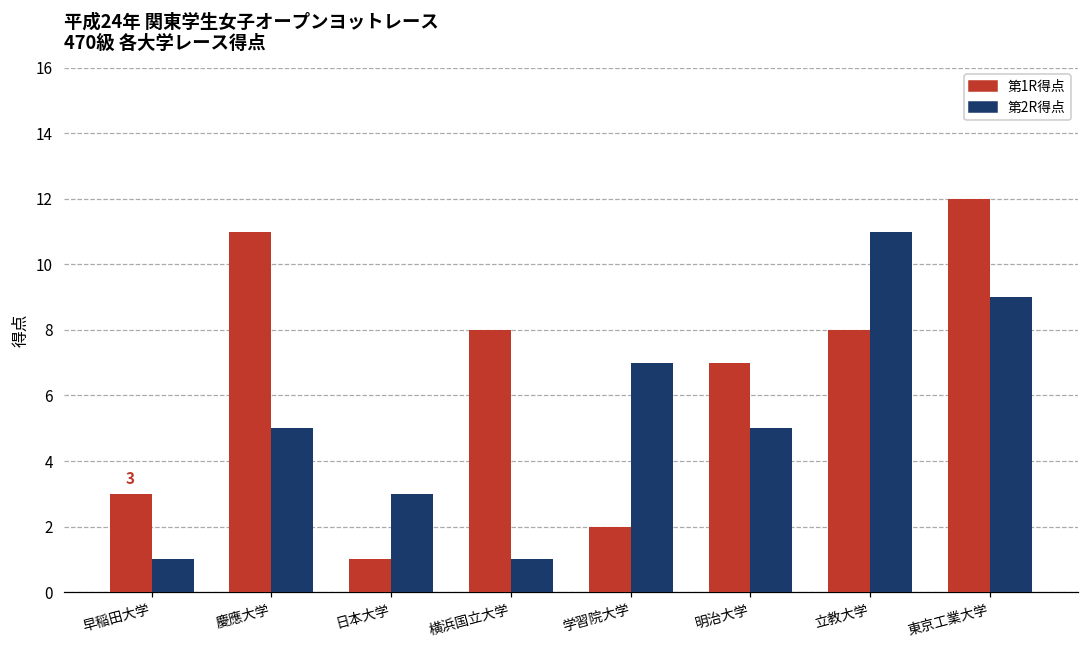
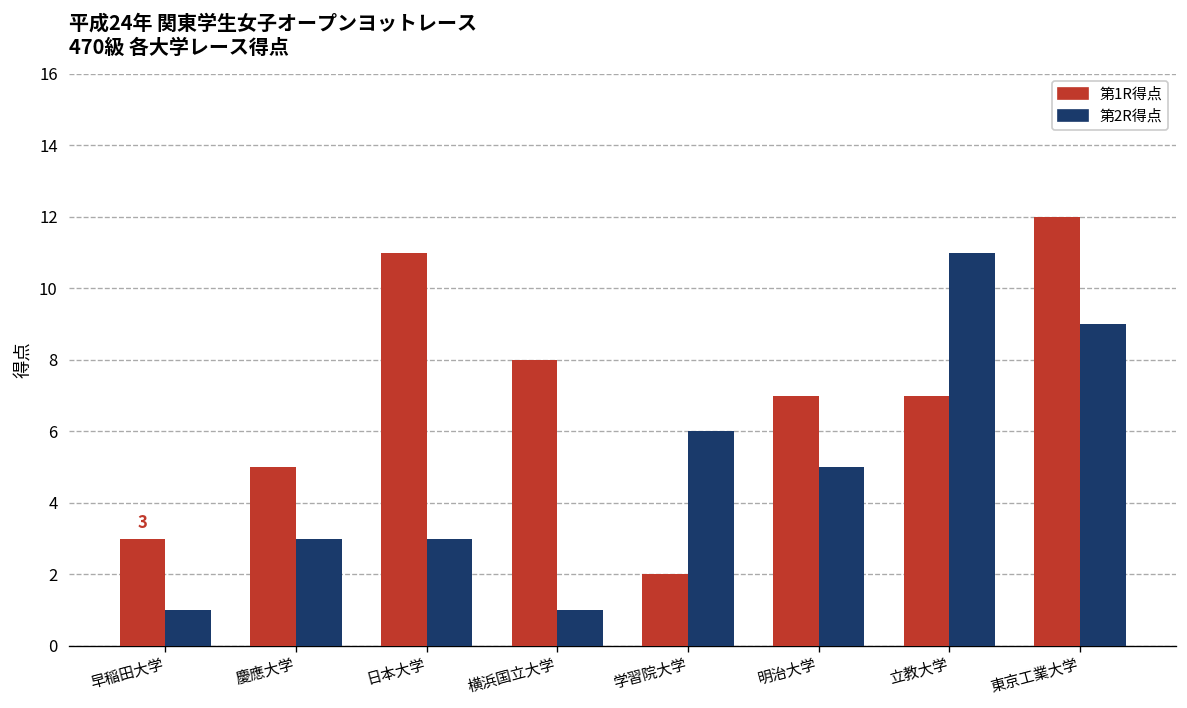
第1R得点, 慶應大学: 11 -> 5
第2R得点, 慶應大学: 5 -> 3
第1R得点, 日本大学: 1 -> 11
第2R得点, 学習院大学: 7 -> 6
第1R得点, 立教大学: 8 -> 7
